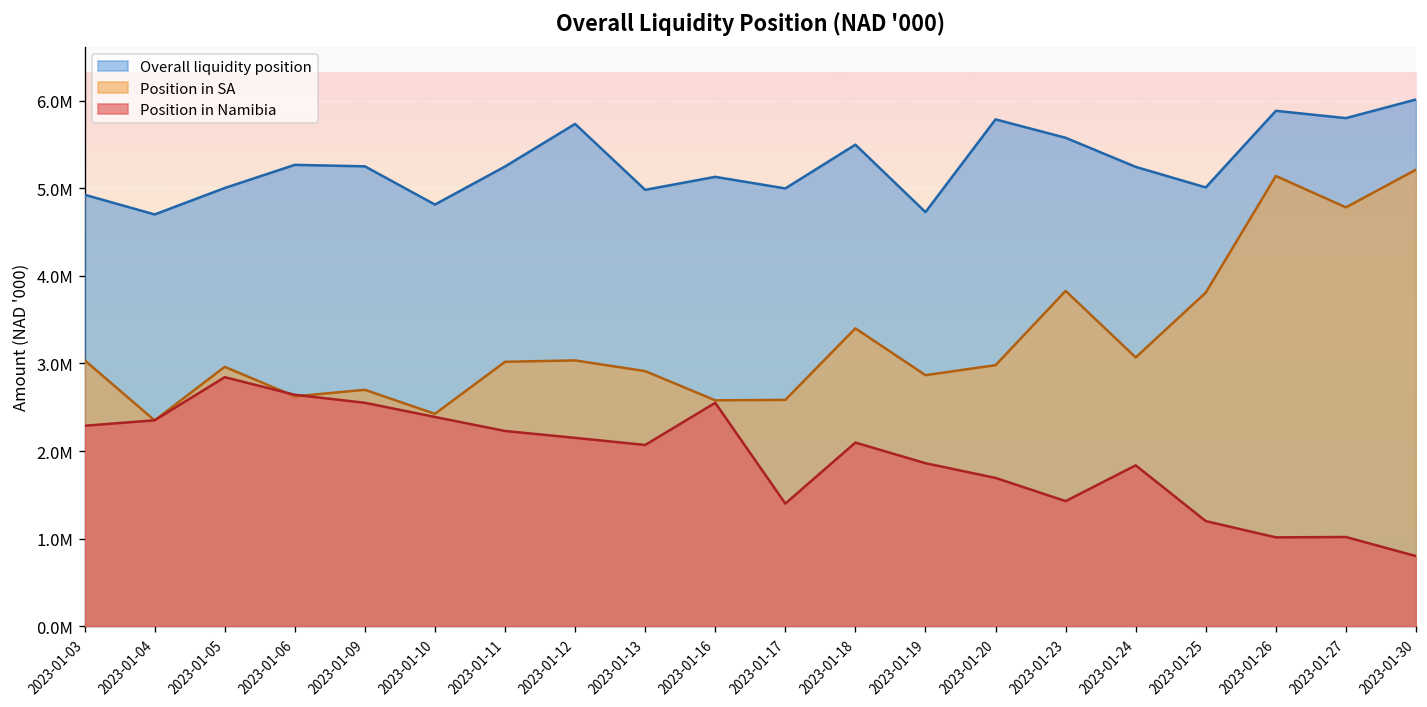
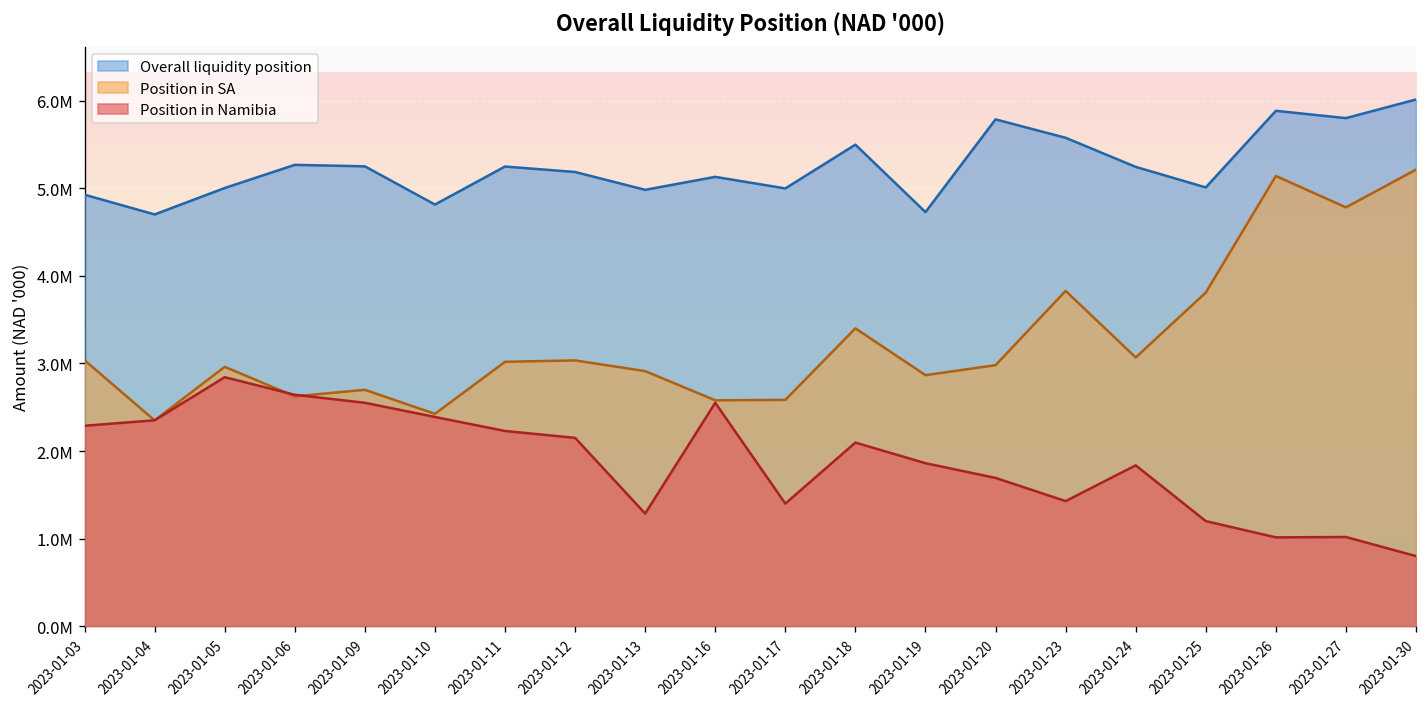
Overall liquidity position, 2023-01-12: 5700000 -> 5200000
Position in Namibia, 2023-01-13: 2100000 -> 1300000
